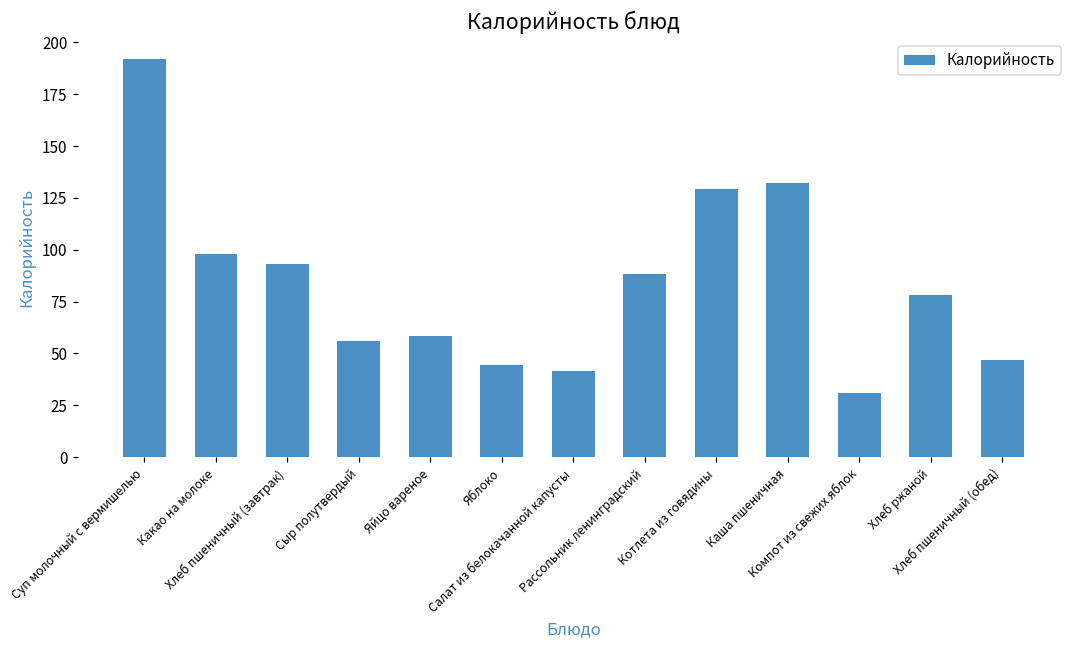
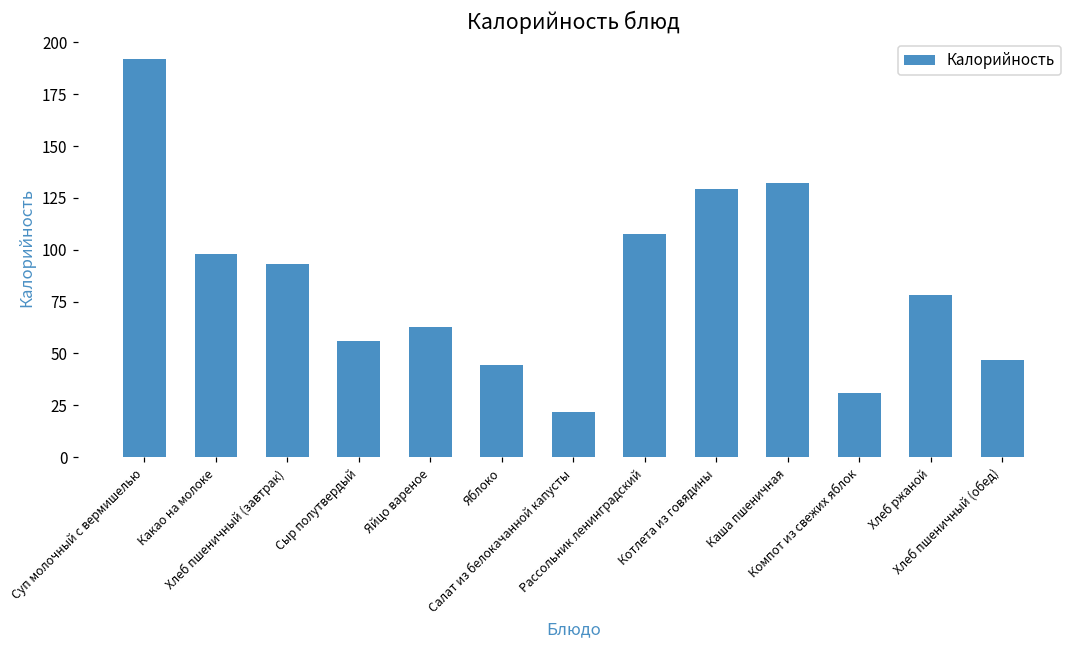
Яйцо вареное: 59 -> 63
Салат из белокачанной капусты: 42 -> 22
Рассольник ленинградский: 88 -> 107
